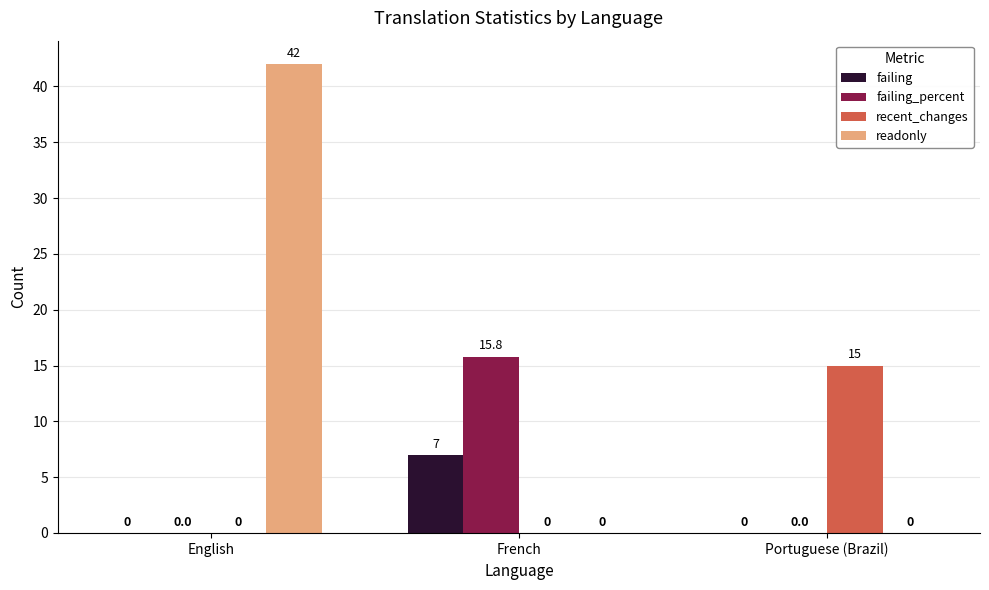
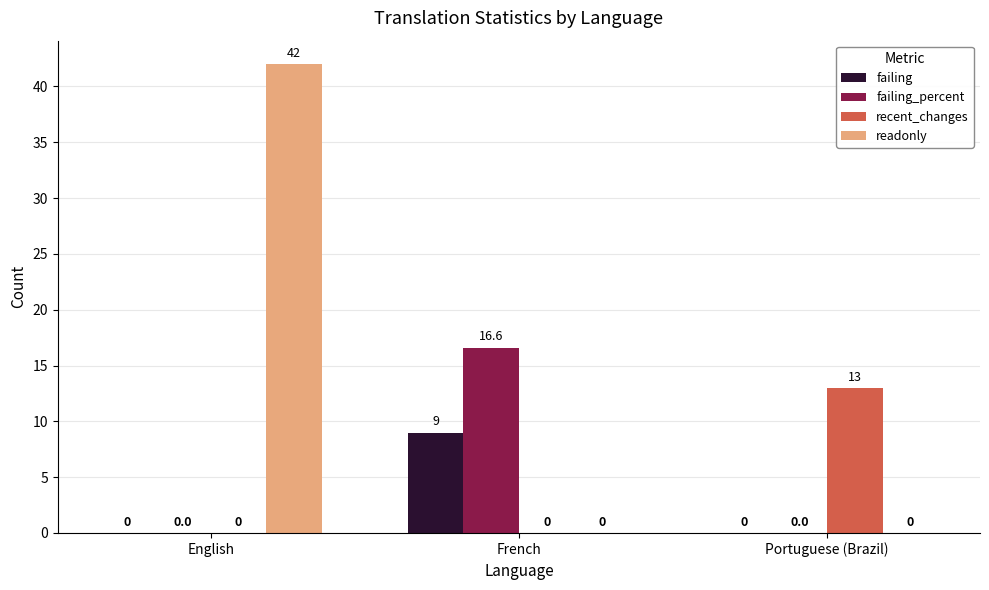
failing, French: 7 -> 9
failing_percent, French: 15.8 -> 16.6
recent_changes, Portuguese (Brazil): 15 -> 13
